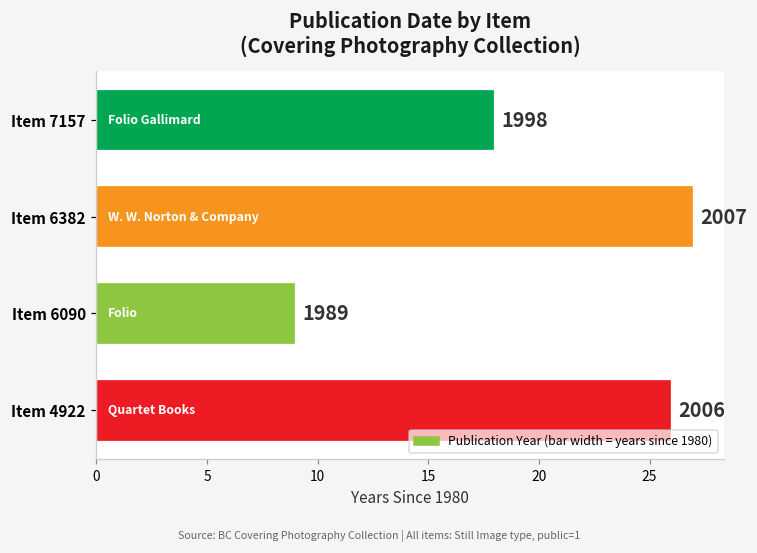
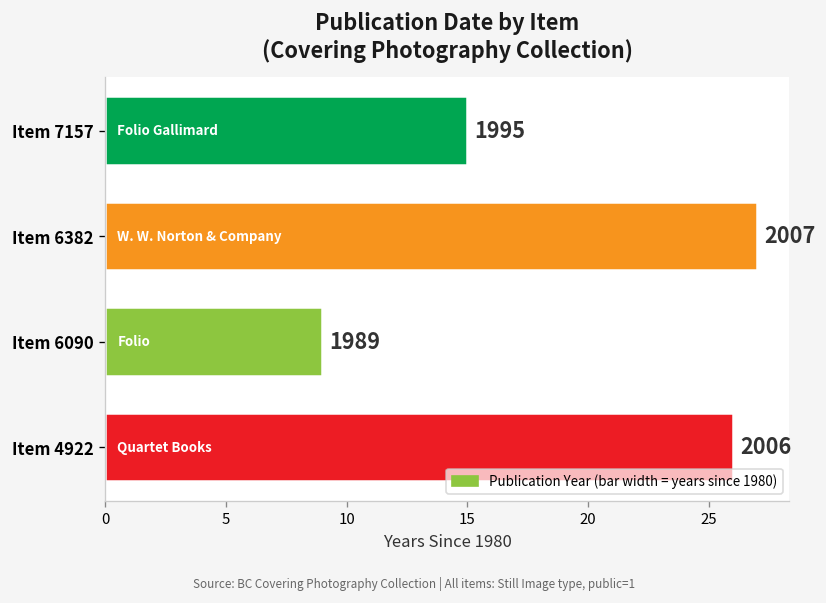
Item 7157: 1998 -> 1995
